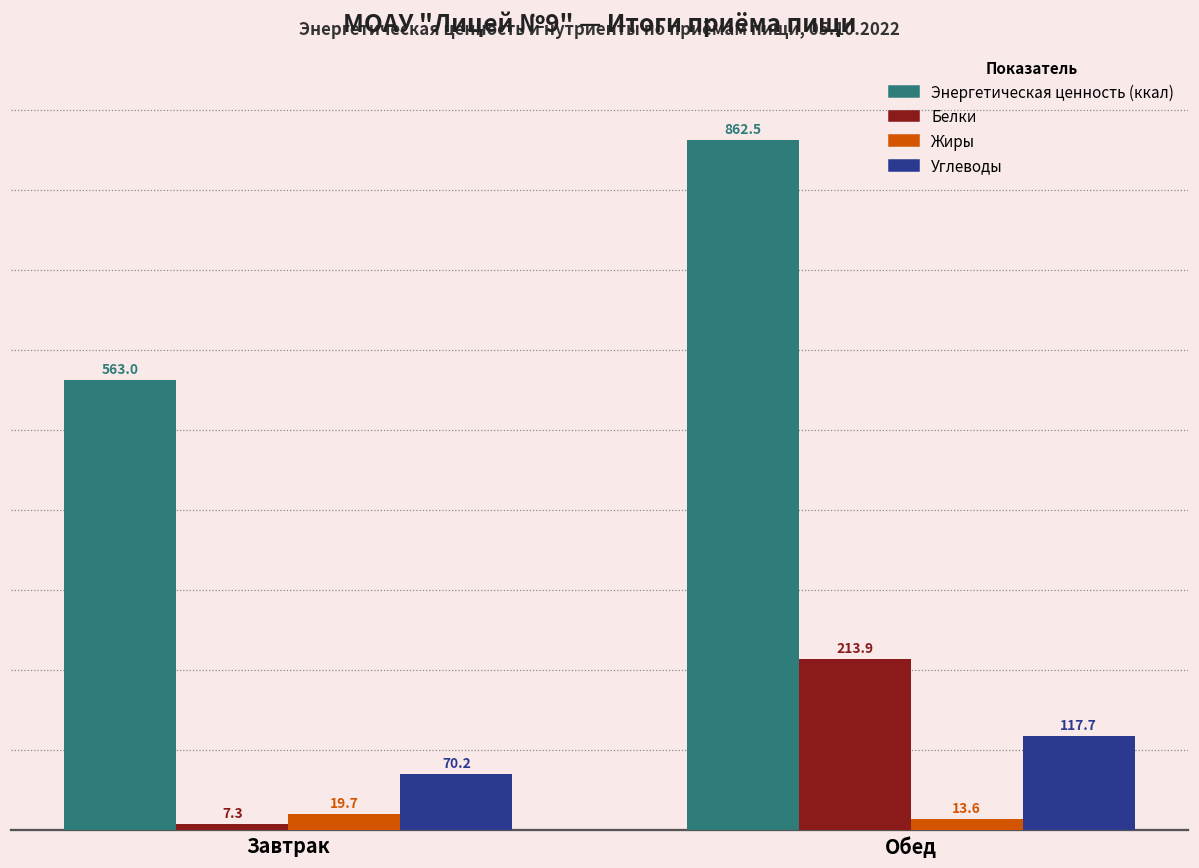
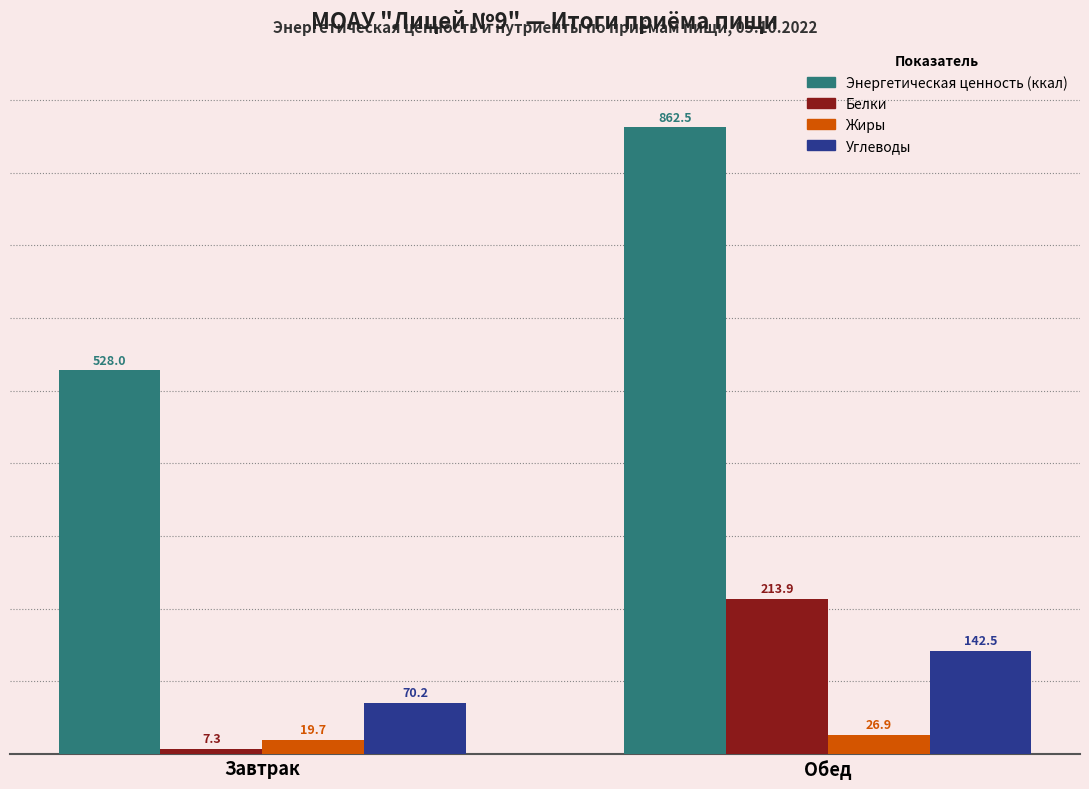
Энергетическая ценность (ккал), Завтрак: 563.0 -> 528.0
Жиры, Обед: 13.6 -> 26.9
Углеводы, Обед: 117.7 -> 142.5
